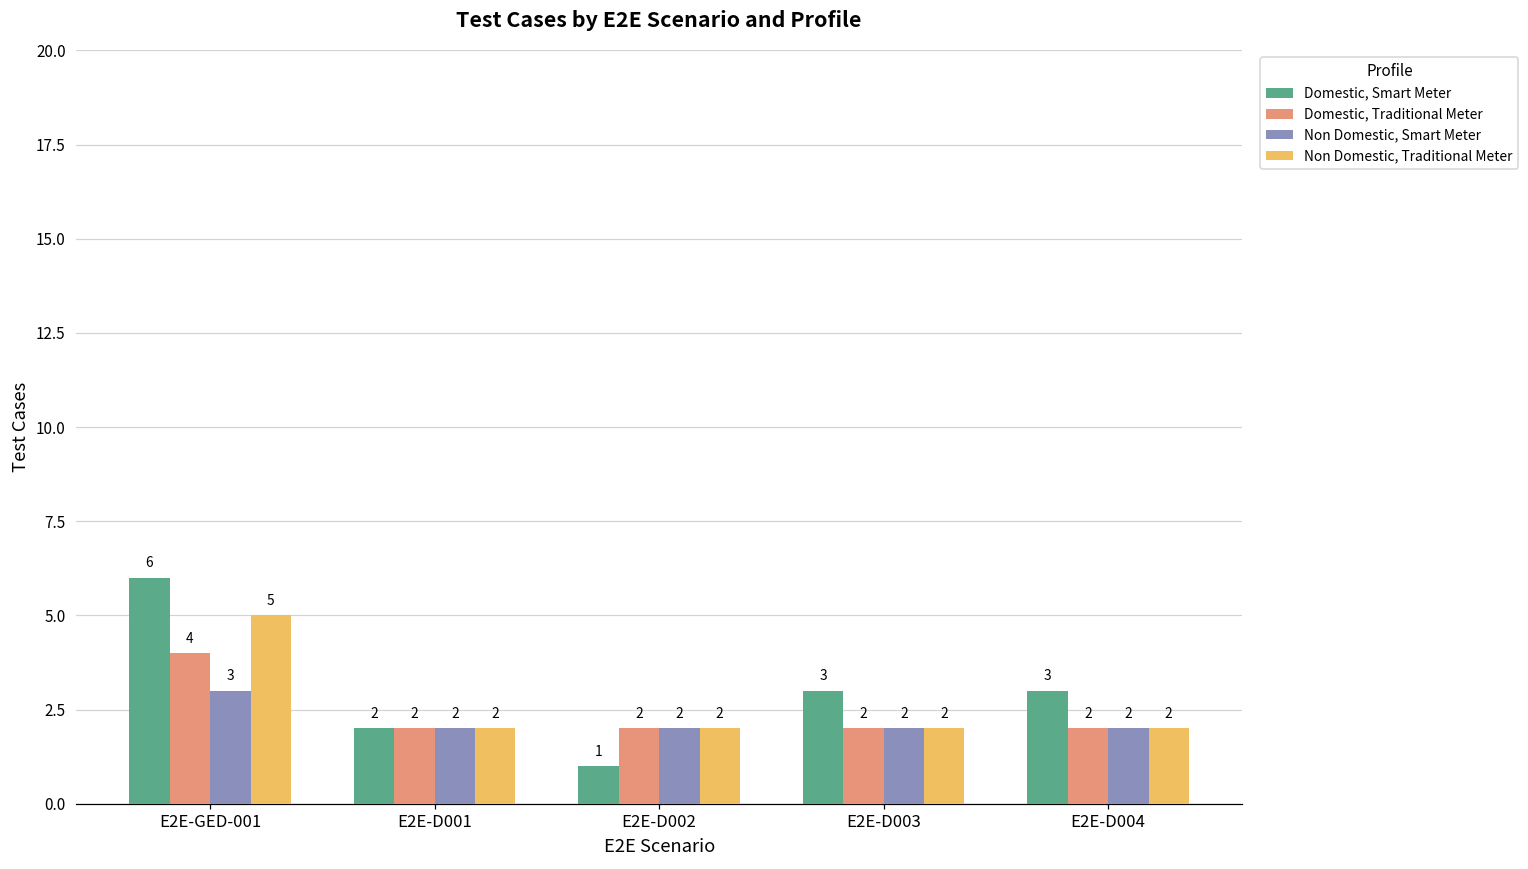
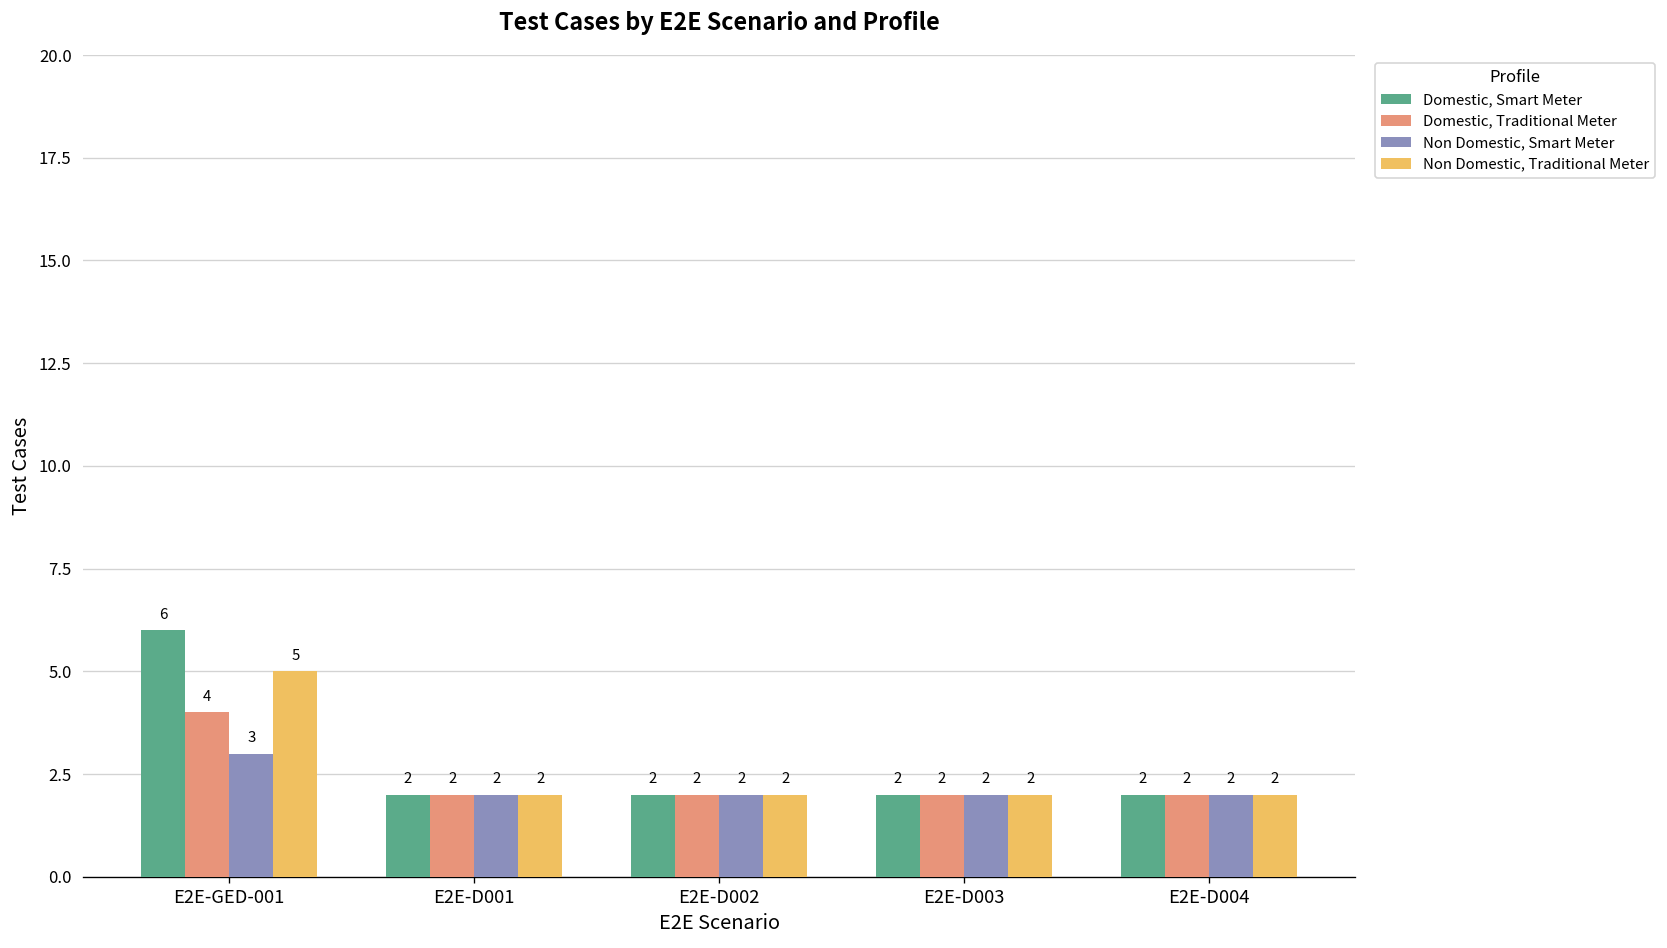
Domestic, Smart Meter, E2E-D002: 1 -> 2
Domestic, Smart Meter, E2E-D003: 3 -> 2
Domestic, Smart Meter, E2E-D004: 3 -> 2
